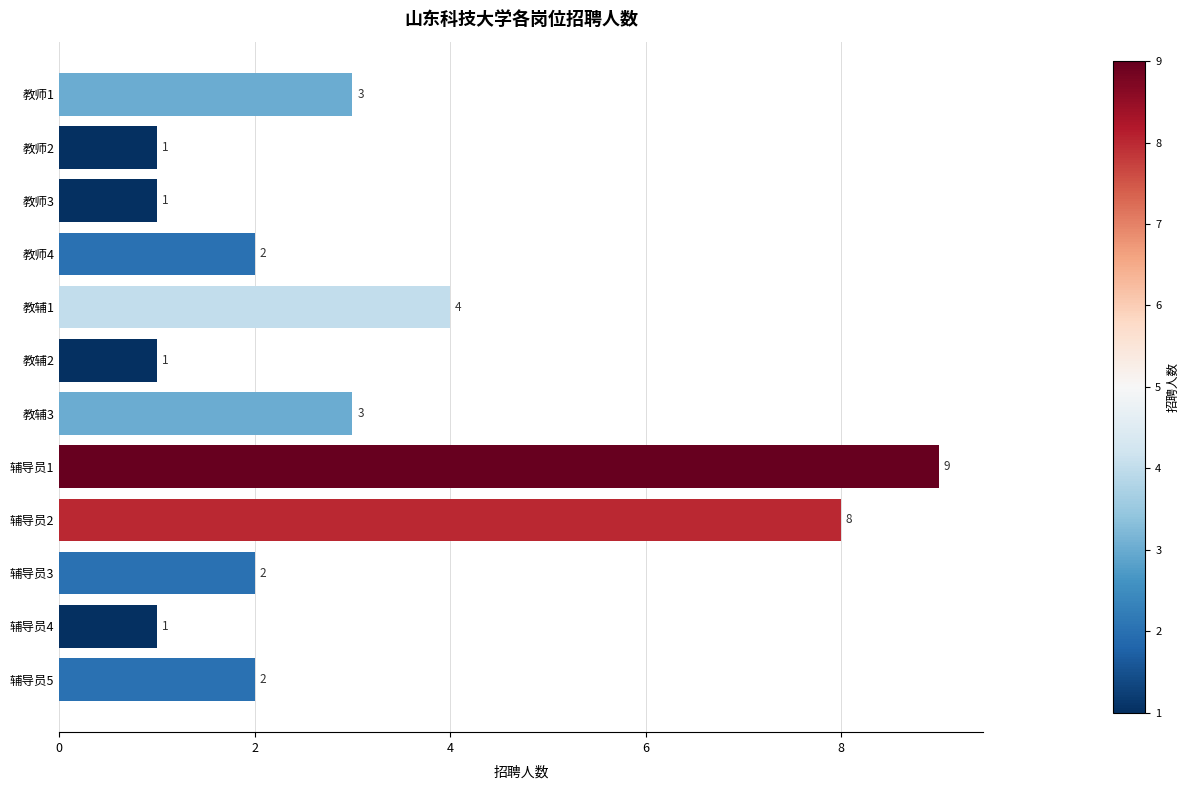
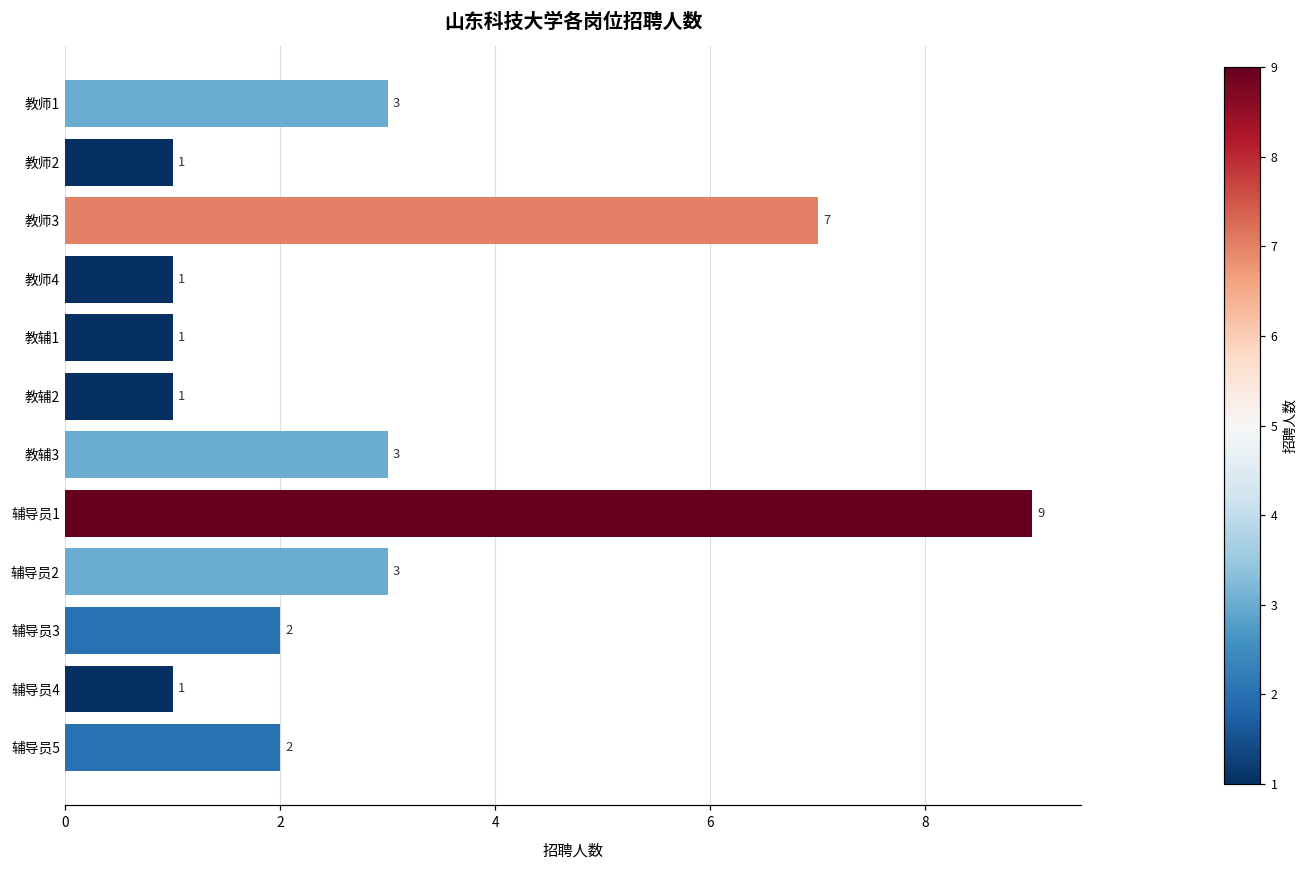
教师3: 1 -> 7
教师4: 2 -> 1
教辅1: 4 -> 1
辅导员2: 8 -> 3
